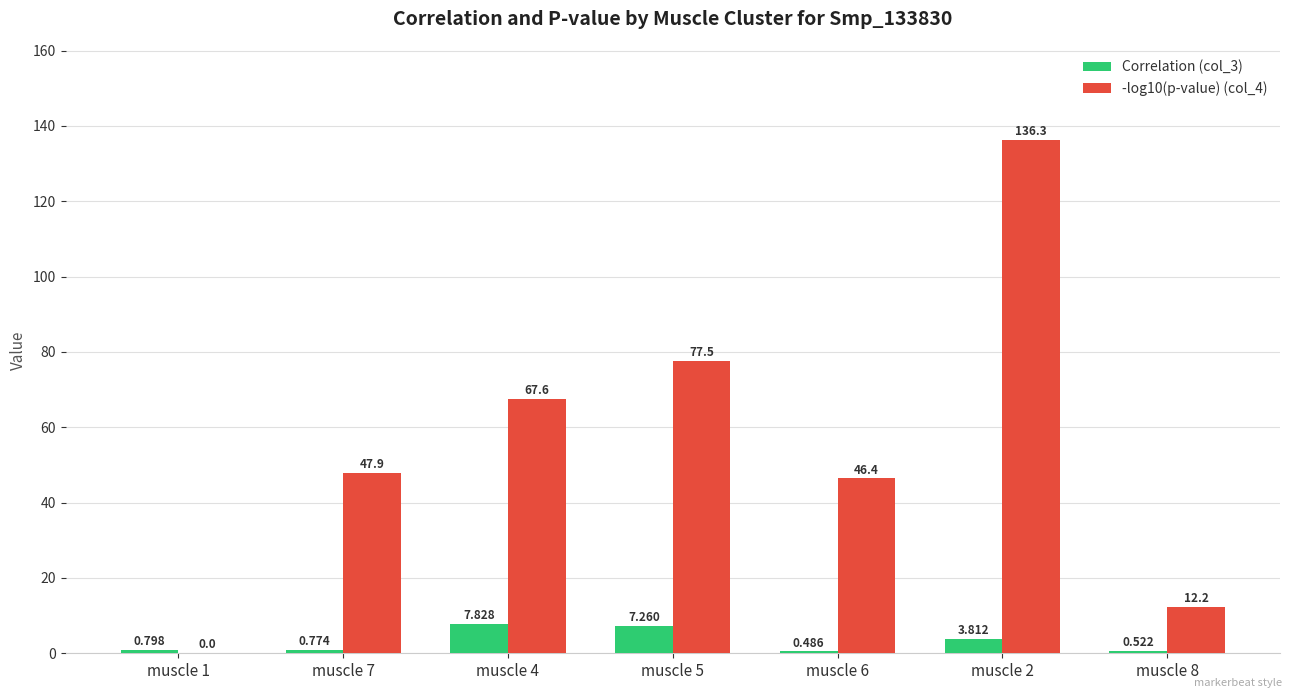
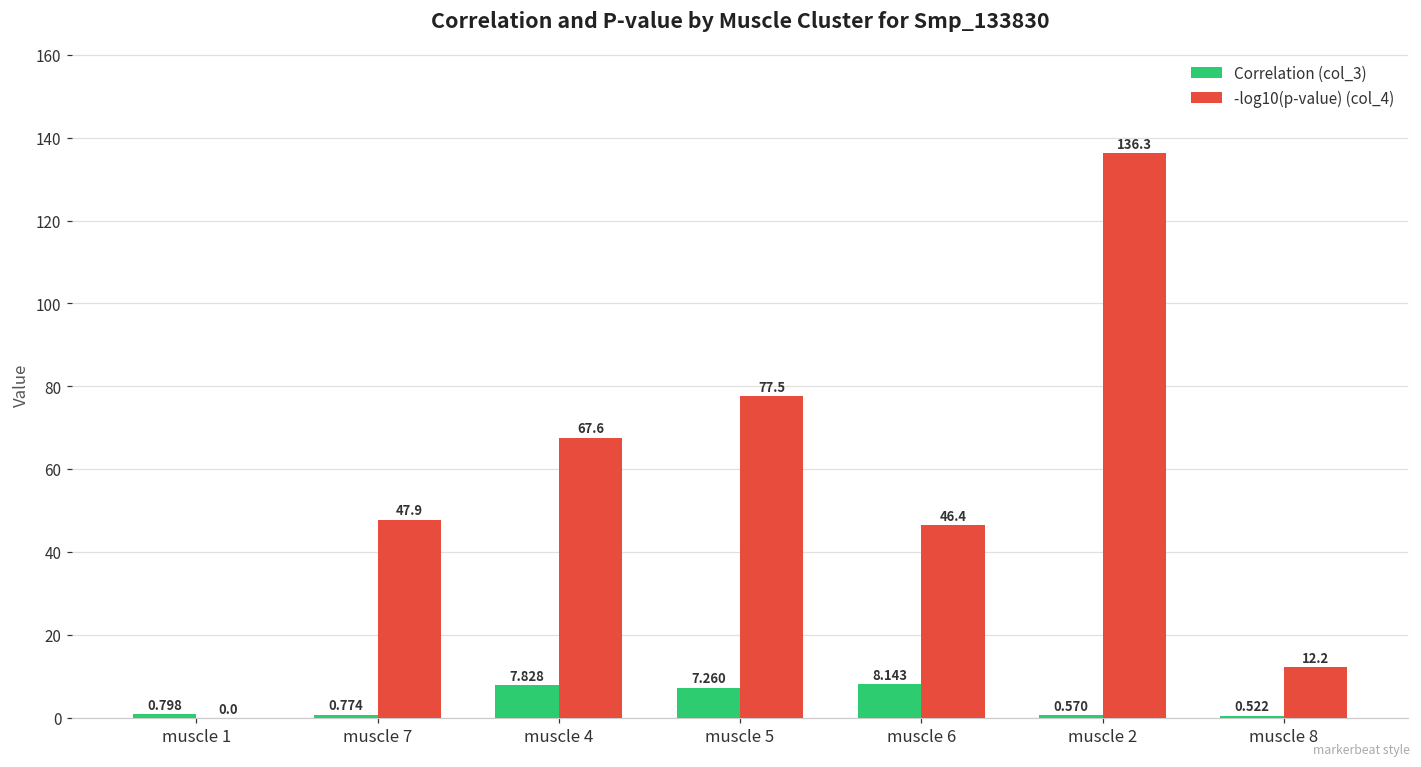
Correlation (col_3), muscle 6: 0.486 -> 8.143
Correlation (col_3), muscle 2: 3.812 -> 0.570
